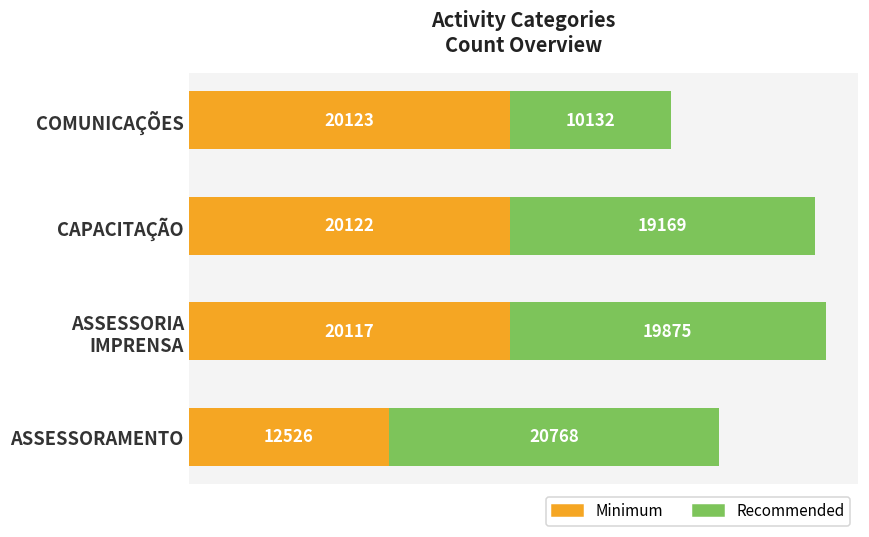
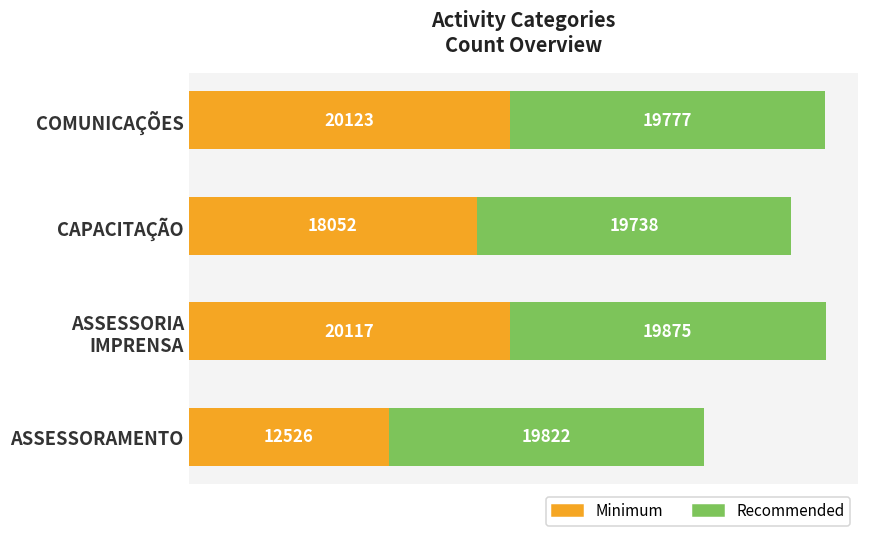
Recommended, COMUNICAÇÕES: 10132 -> 19777
Minimum, CAPACITAÇÃO: 20122 -> 18052
Recommended, CAPACITAÇÃO: 19169 -> 19738
Recommended, ASSESSORAMENTO: 20768 -> 19822
